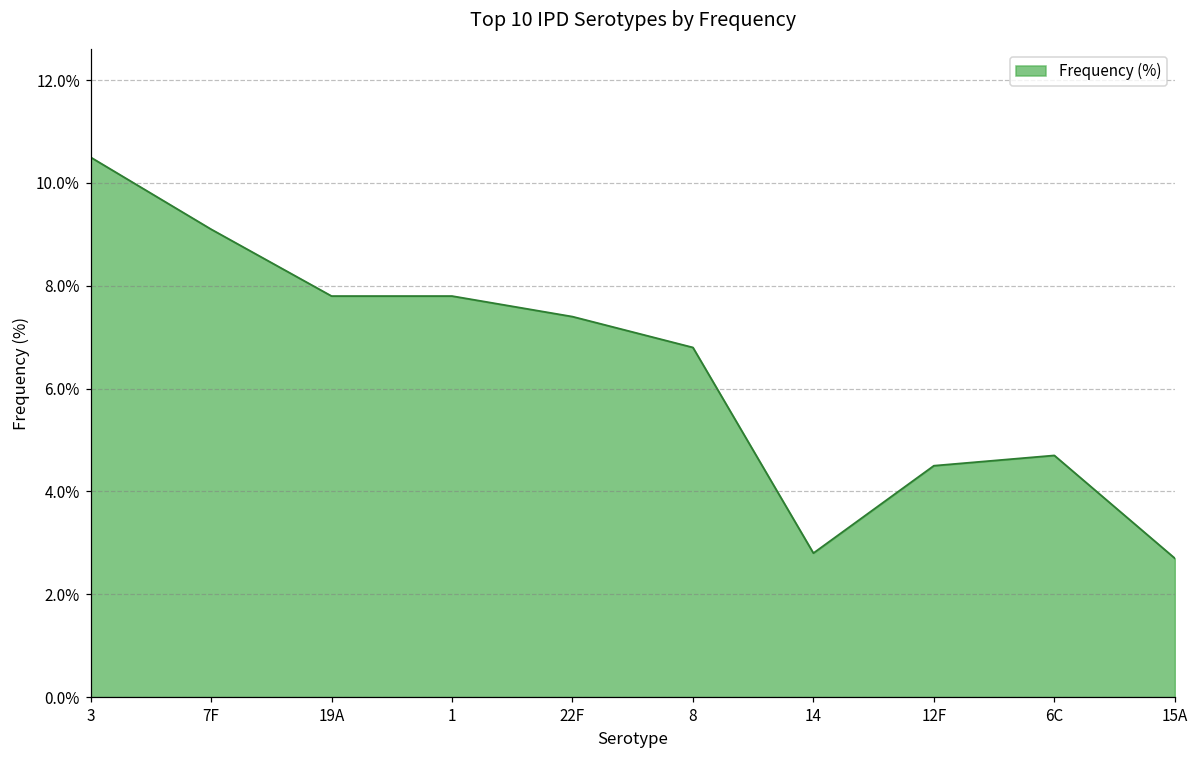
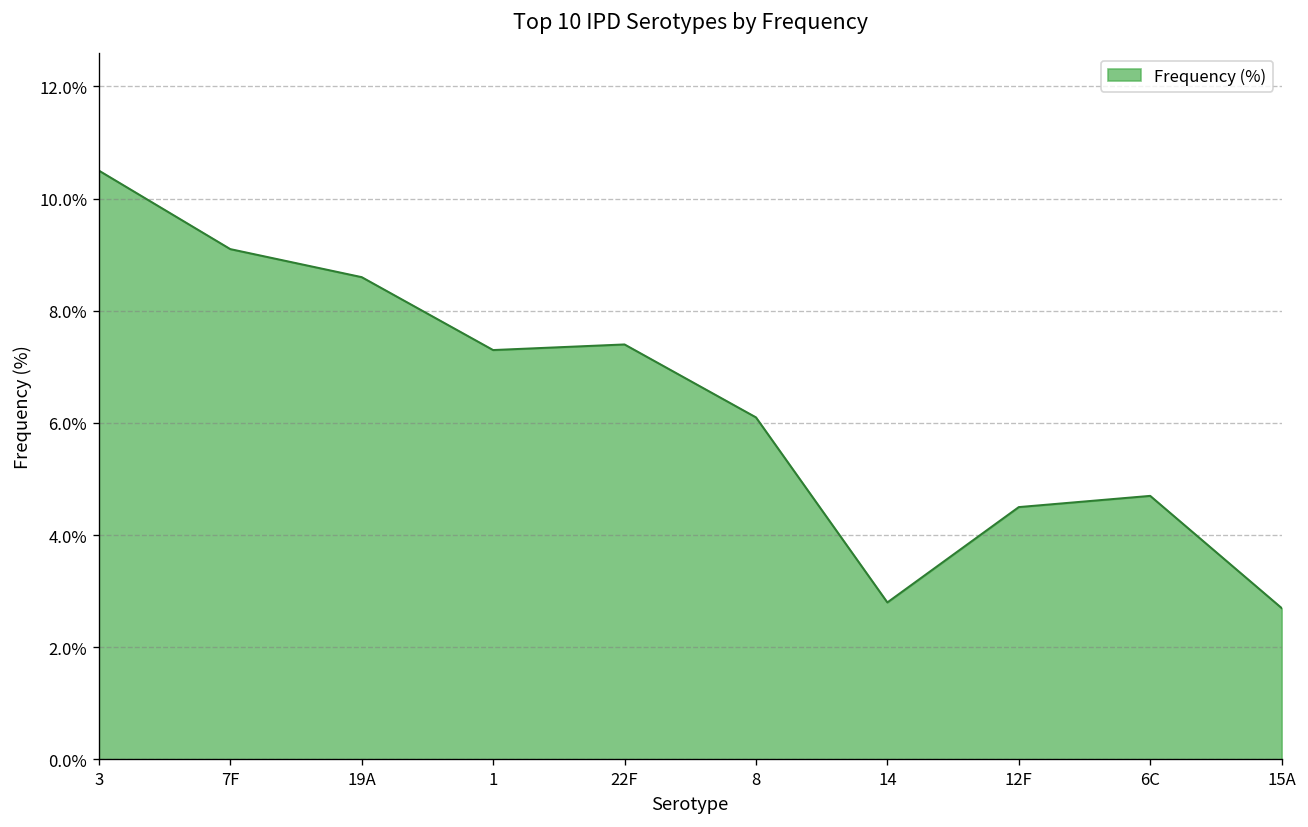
19A: 7.8% -> 8.6%
1: 7.8% -> 7.3%
8: 6.8% -> 6.1%
